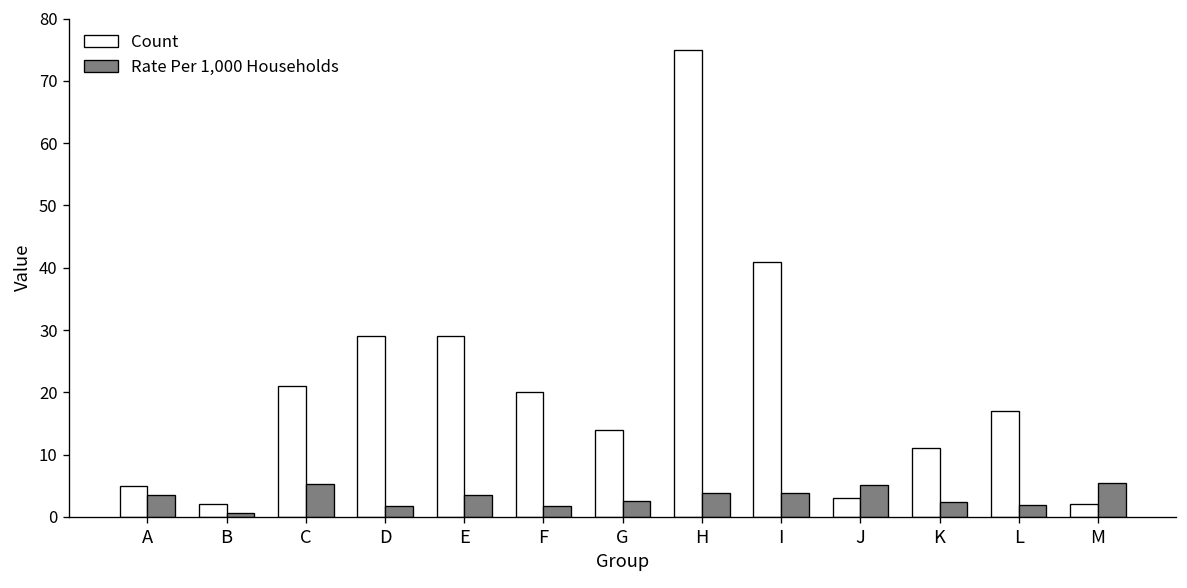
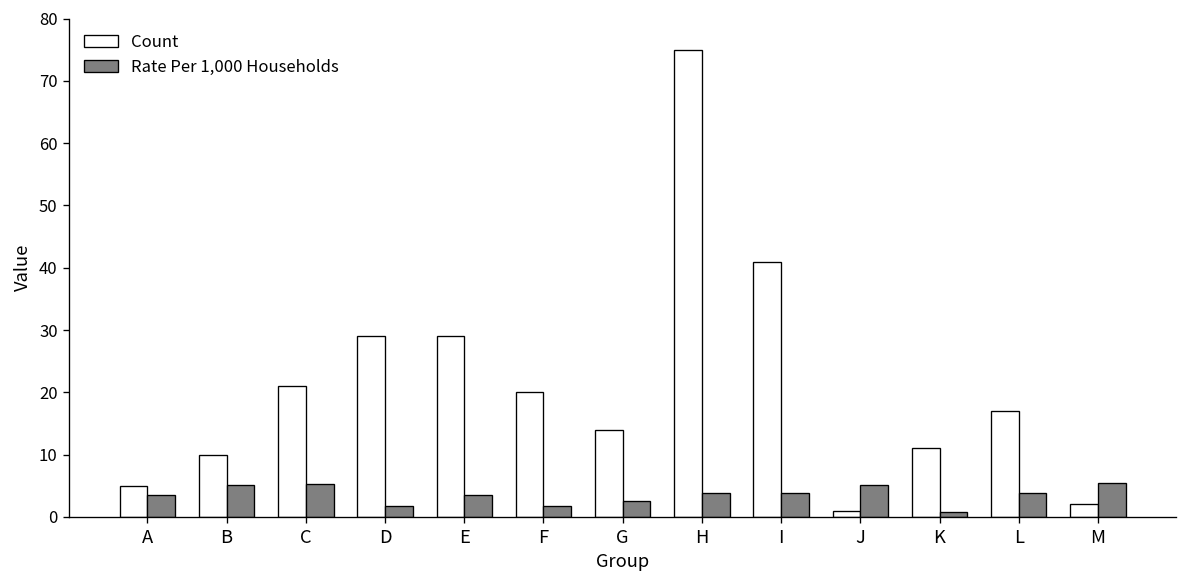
Count, B: 2 -> 10
Rate Per 1,000 Households, B: 1 -> 5
Count, J: 3 -> 1
Rate Per 1,000 Households, K: 2 -> 1
Rate Per 1,000 Households, L: 2 -> 4
